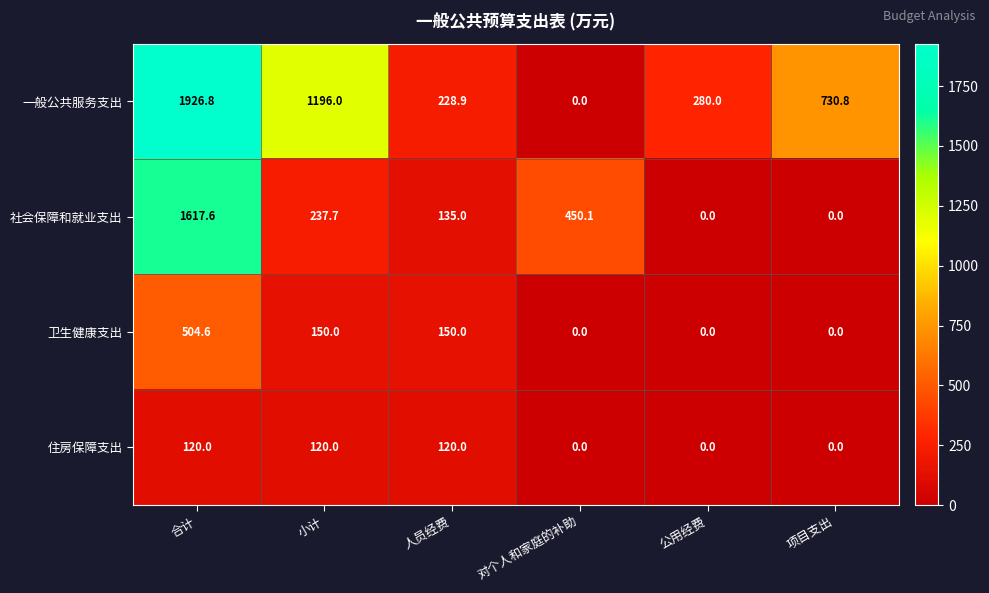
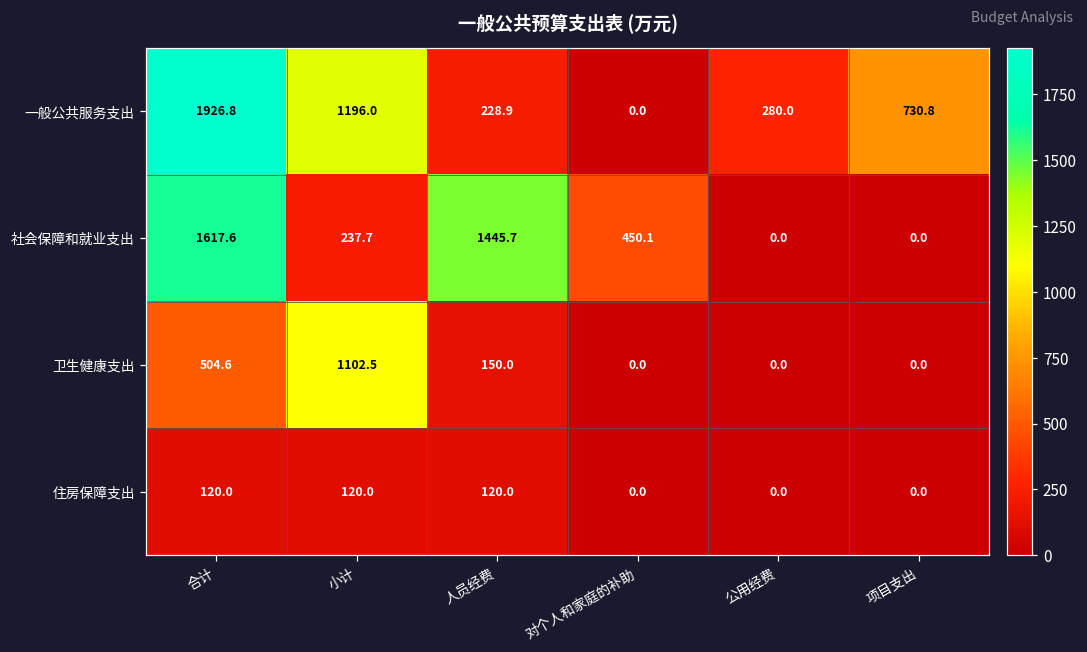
社会保障和就业支出, 人员经费: 135.0 -> 1445.7
卫生健康支出, 小计: 150.0 -> 1102.5
